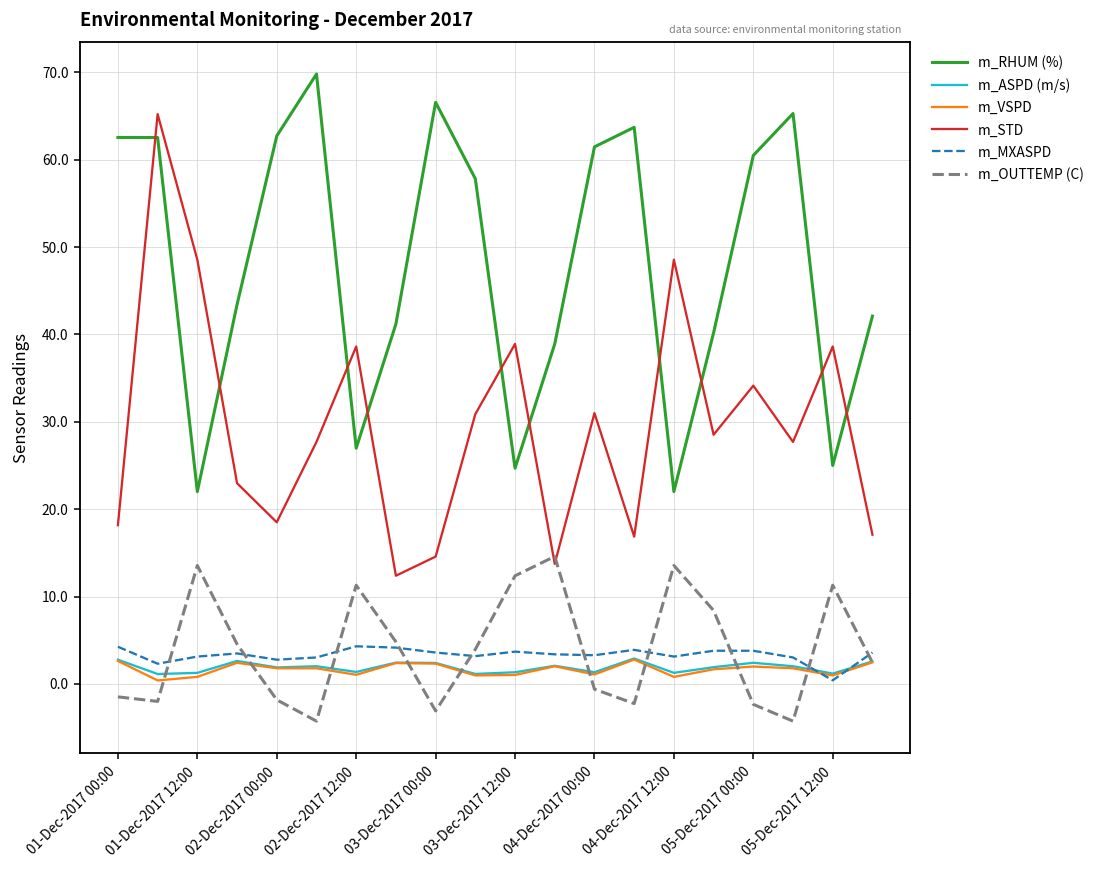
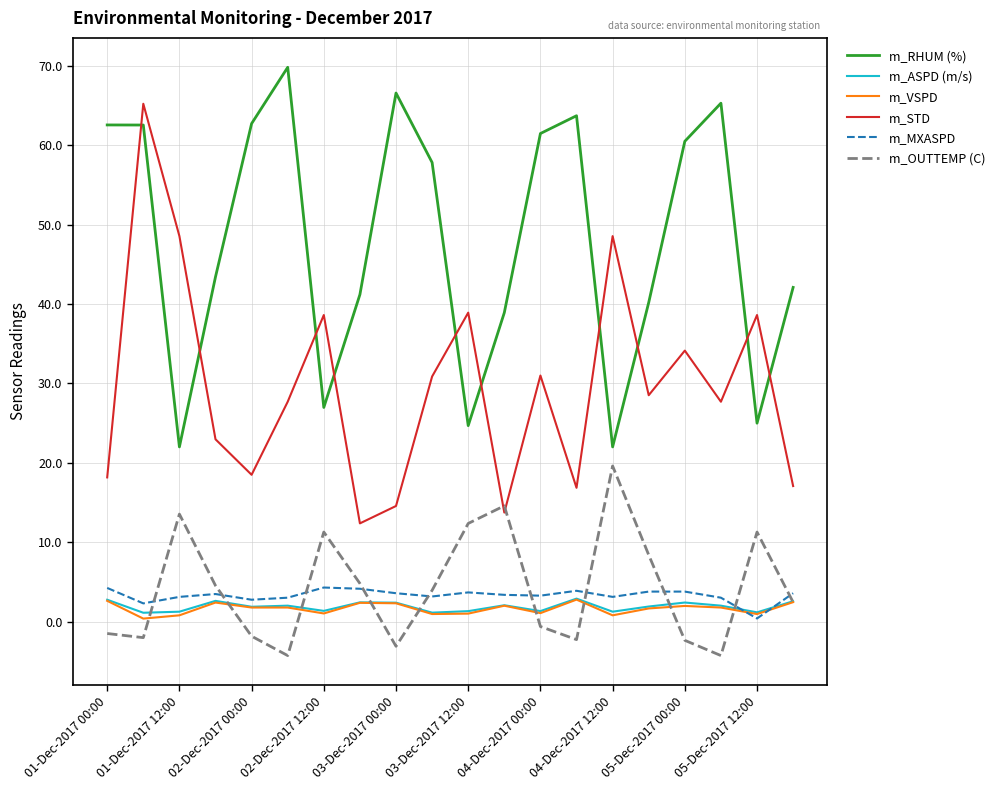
m_OUTTEMP (C), 04-Dec-2017 12:00: 14 -> 20
